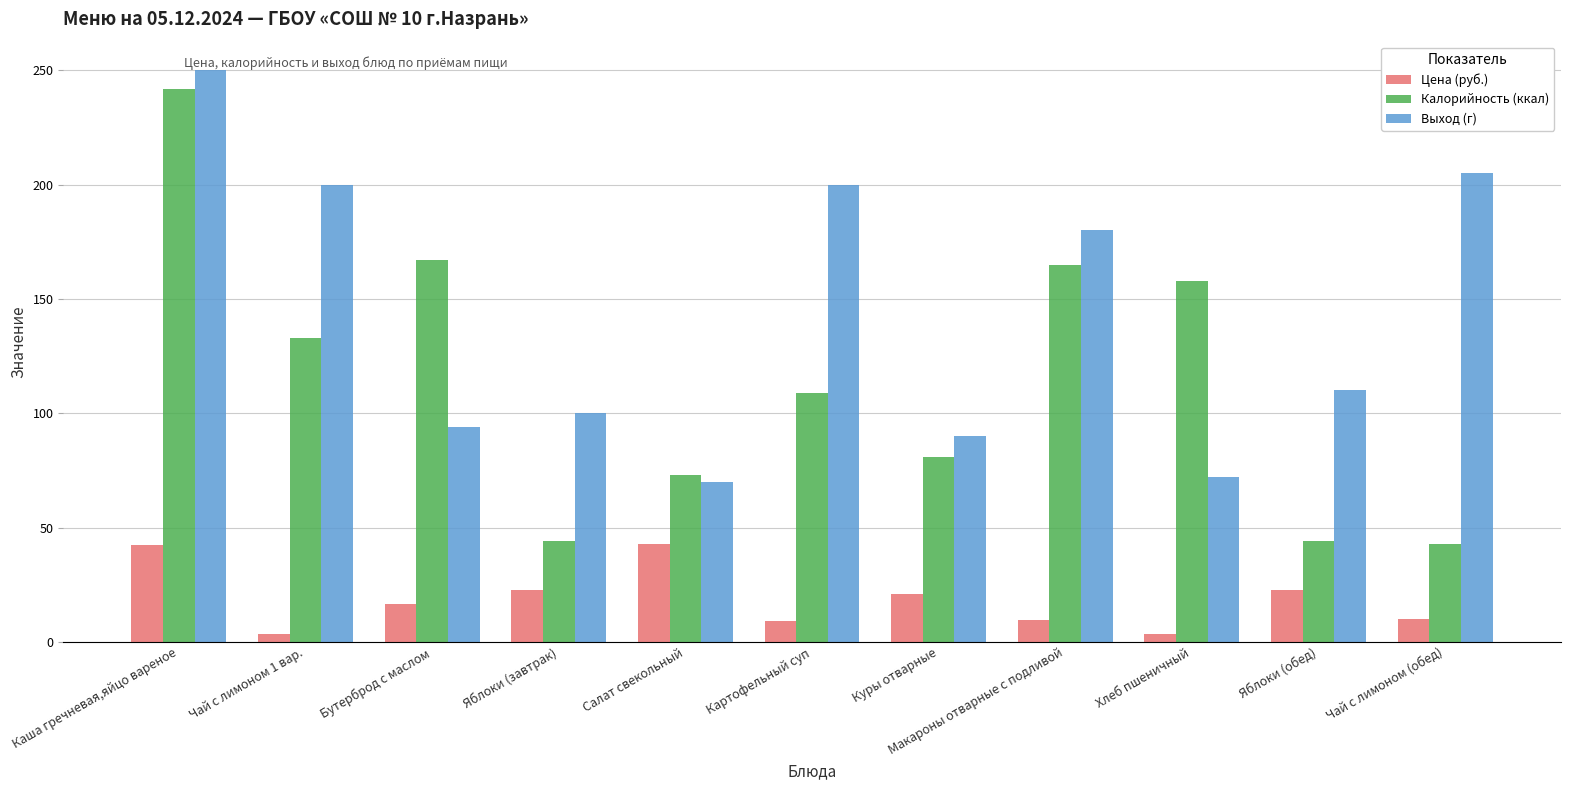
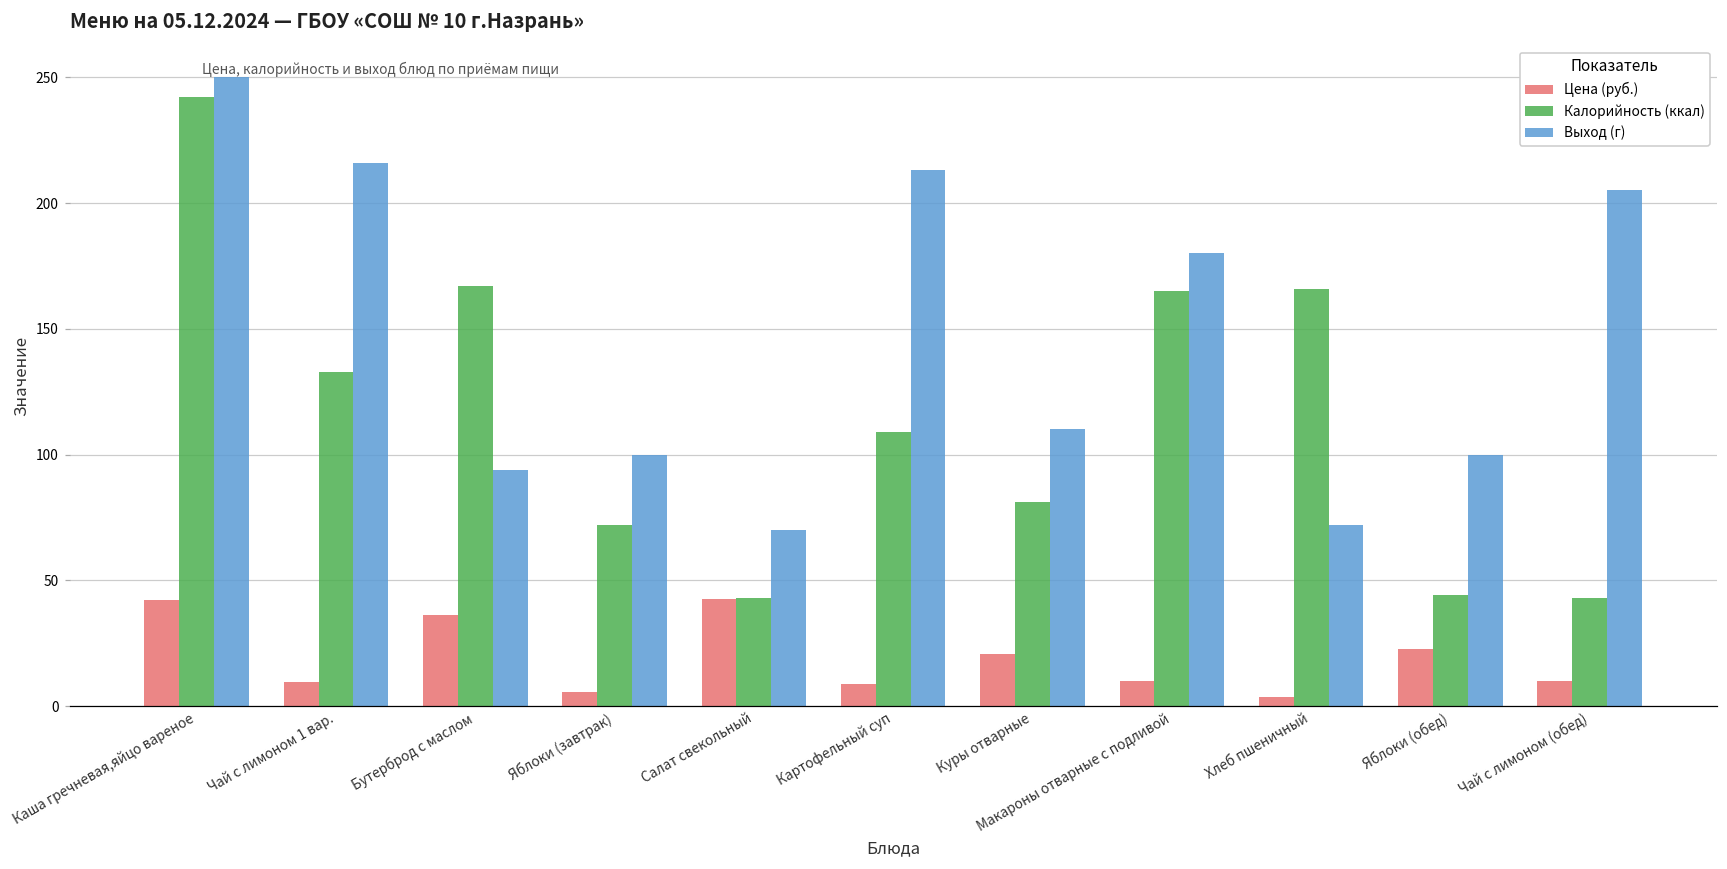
Цена (руб.), Чай с лимоном 1 вар.: 4 -> 10
Выход (г), Чай с лимоном 1 вар.: 200 -> 216
Цена (руб.), Бутерброд с маслом: 17 -> 36
Цена (руб.), Яблоки (завтрак): 23 -> 6
Калорийность (ккал), Яблоки (завтрак): 44 -> 72
Калорийность (ккал), Салат свекольный: 73 -> 43
Выход (г), Картофельный суп: 200 -> 213
Выход (г), Куры отварные: 90 -> 110
Калорийность (ккал), Хлеб пшеничный: 158 -> 166
Выход (г), Яблоки (обед): 110 -> 100
